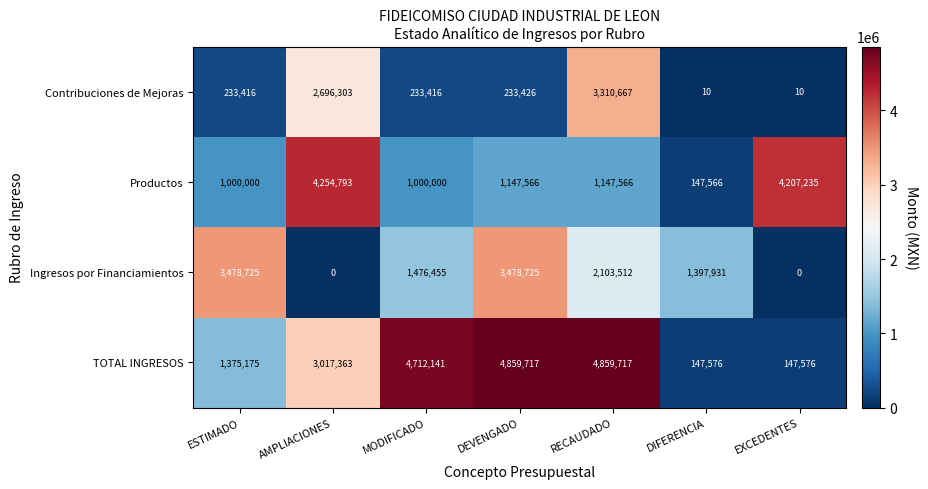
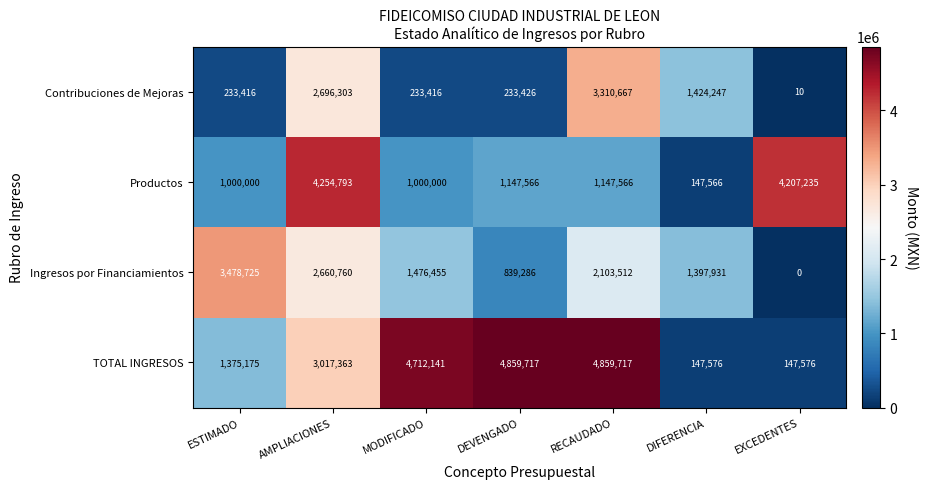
Contribuciones de Mejoras, DIFERENCIA: 10 -> 1,424,247
Ingresos por Financiamientos, AMPLIACIONES: 0 -> 2,660,760
Ingresos por Financiamientos, DEVENGADO: 3,478,725 -> 839,286
